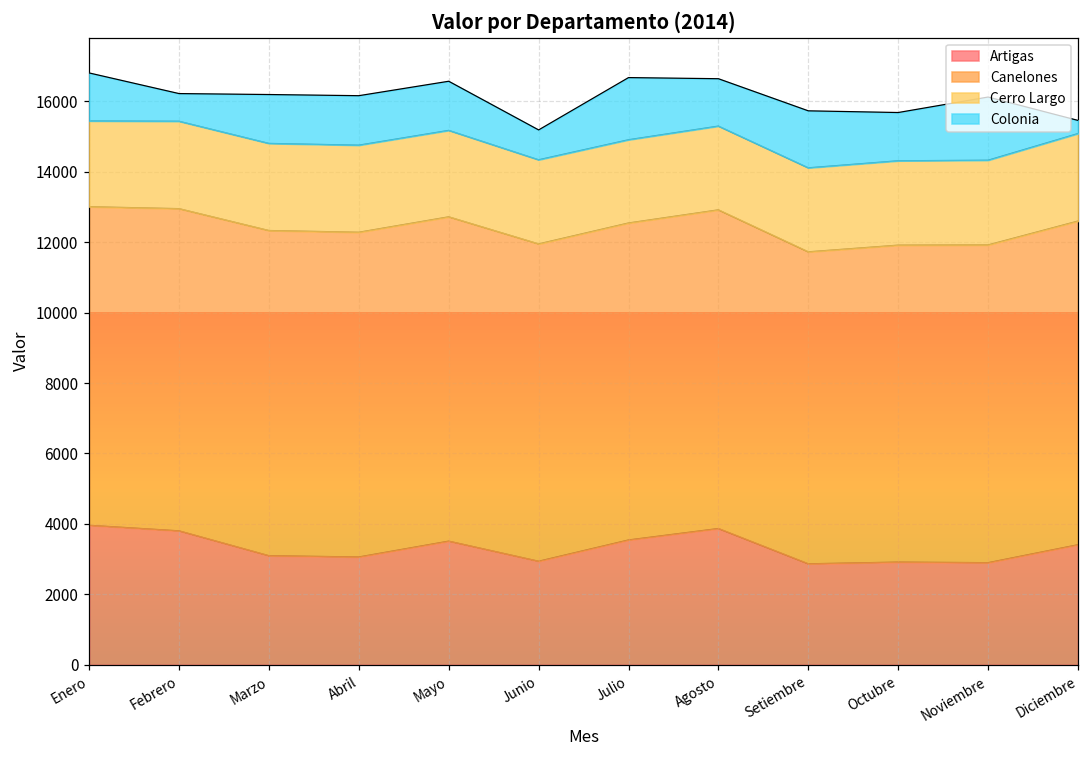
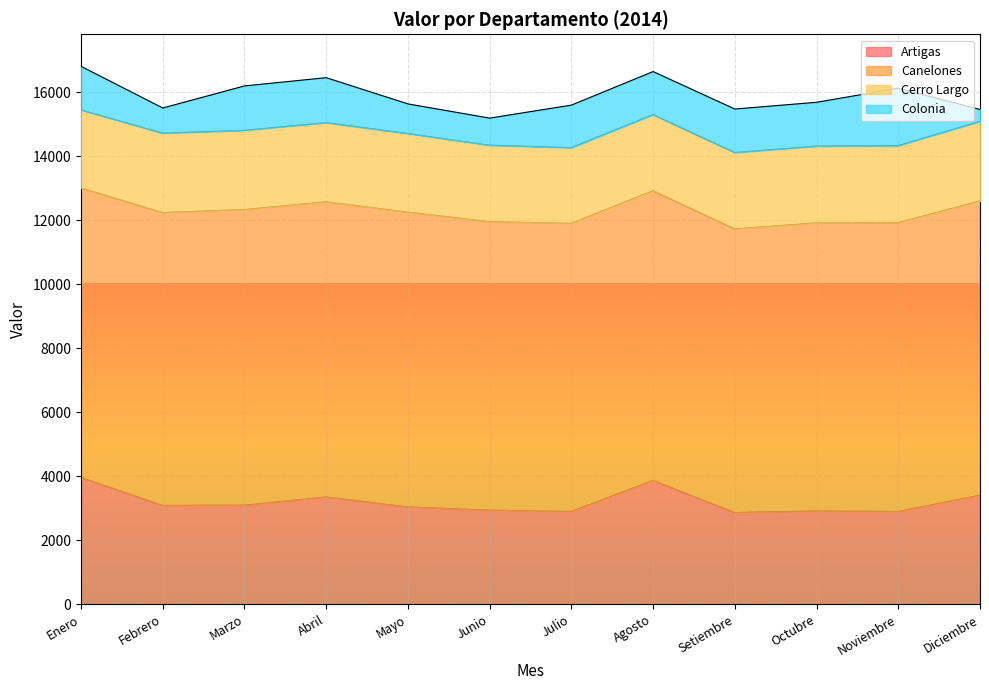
Artigas, Febrero: 3800 -> 3100
Artigas, Abril: 3100 -> 3400
Artigas, Mayo: 3500 -> 3000
Colonia, Mayo: 1400 -> 900
Artigas, Julio: 3500 -> 2900
Colonia, Julio: 1800 -> 1300
Colonia, Setiembre: 1600 -> 1400
